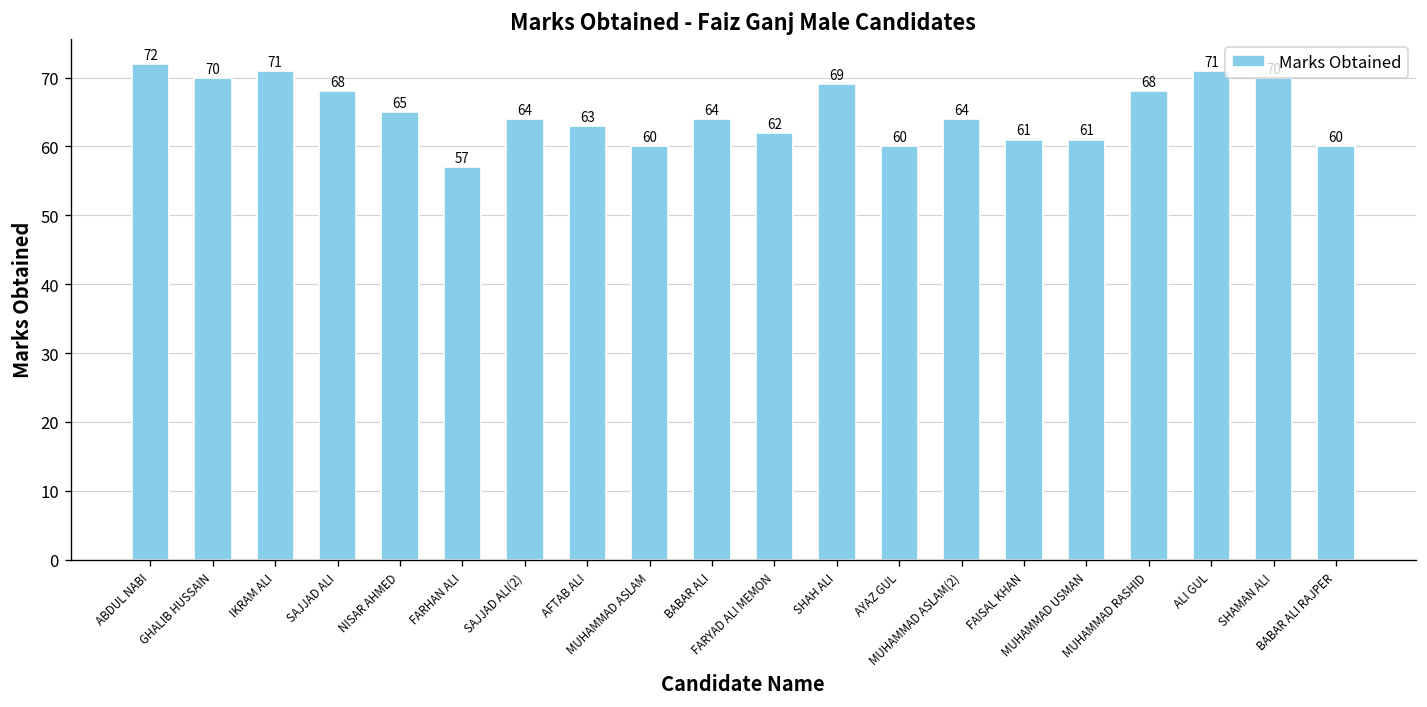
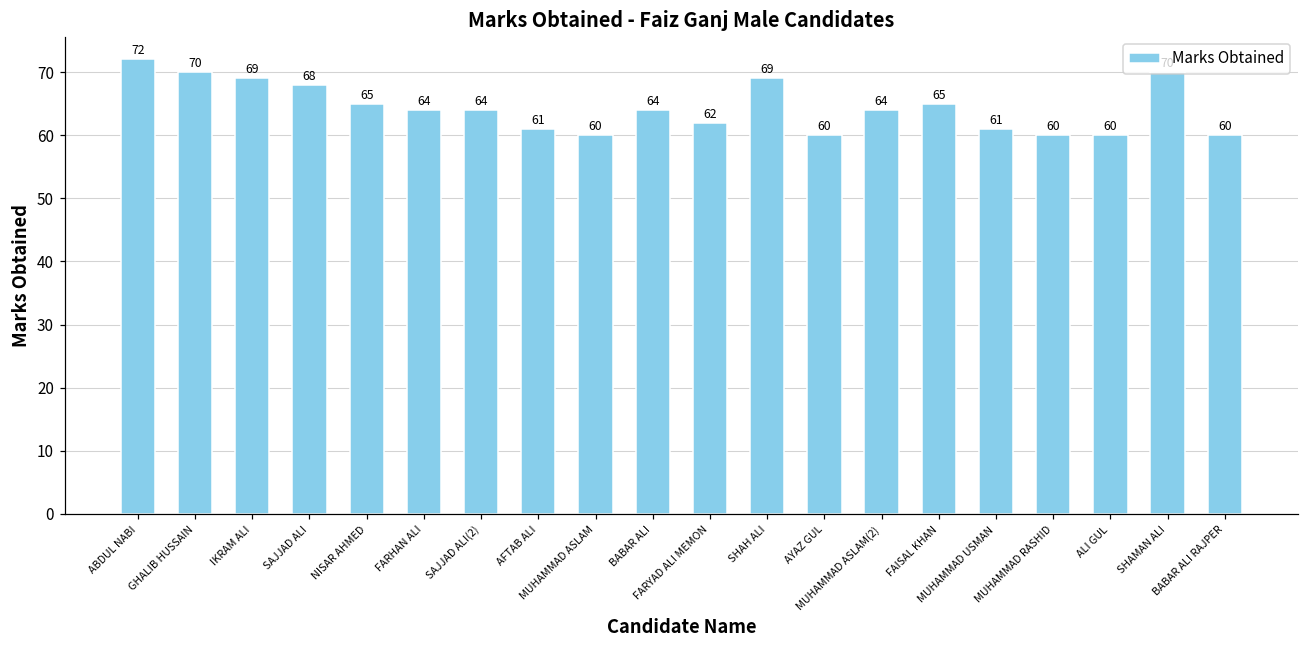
IKRAM ALI: 71 -> 69
FARHAN ALI: 57 -> 64
AFTAB ALI: 63 -> 61
FAISAL KHAN: 61 -> 65
MUHAMMAD RASHID: 68 -> 60
ALI GUL: 71 -> 60
